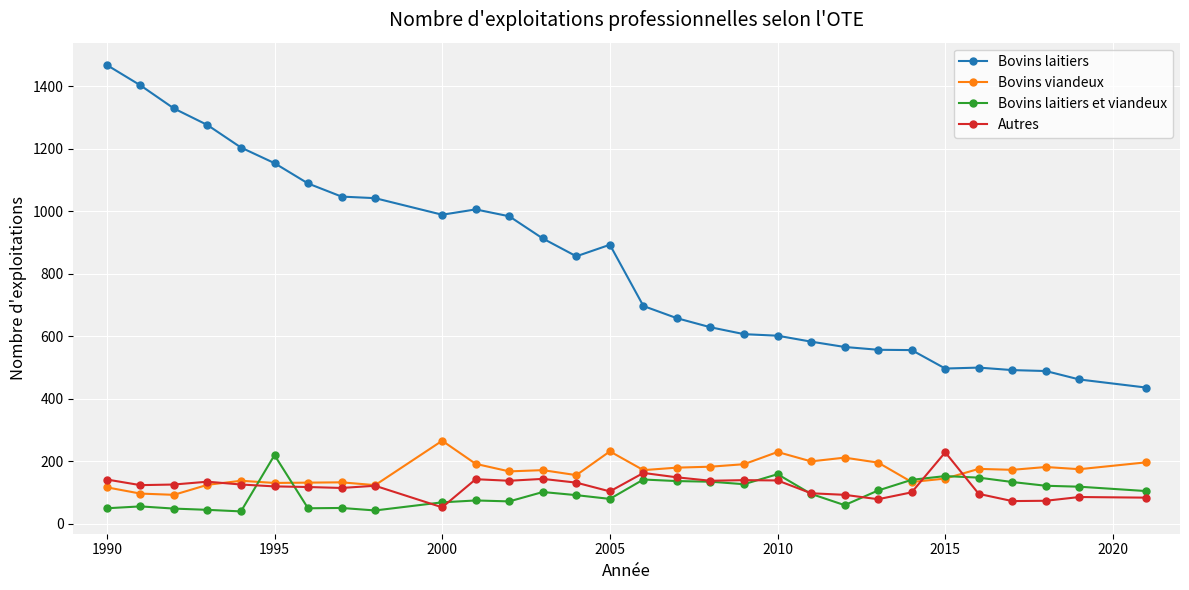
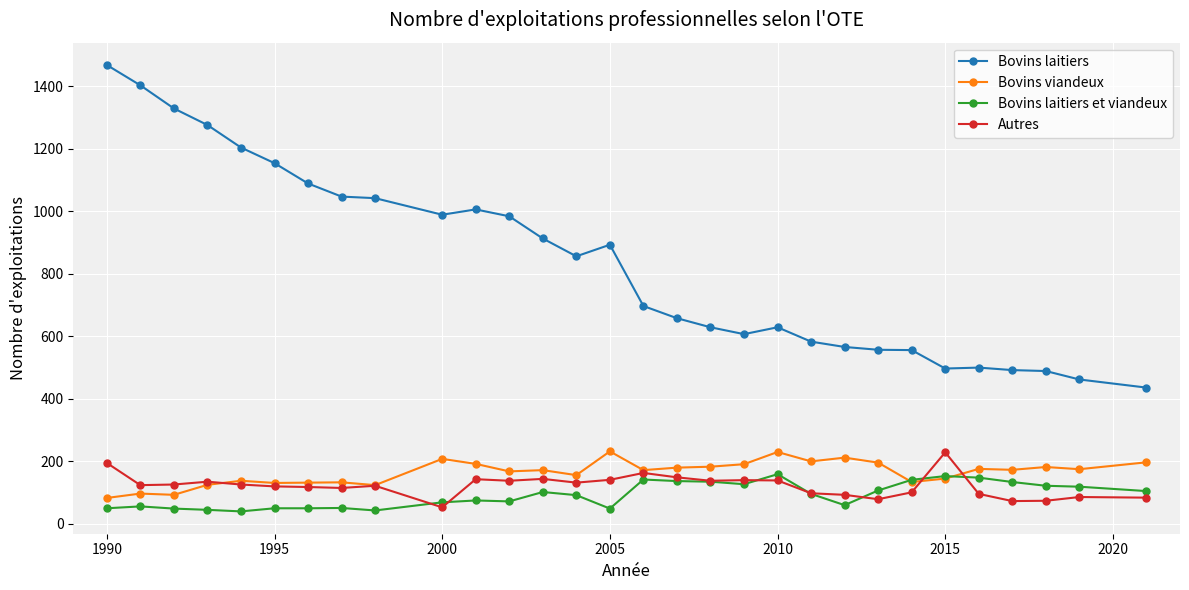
Bovins viandeux, 1990: 120 -> 80
Autres, 1990: 140 -> 200
Bovins laitiers et viandeux, 1995: 220 -> 50
Bovins viandeux, 2000: 270 -> 210
Bovins laitiers et viandeux, 2005: 80 -> 50
Autres, 2005: 100 -> 140
Bovins laitiers, 2010: 600 -> 630
